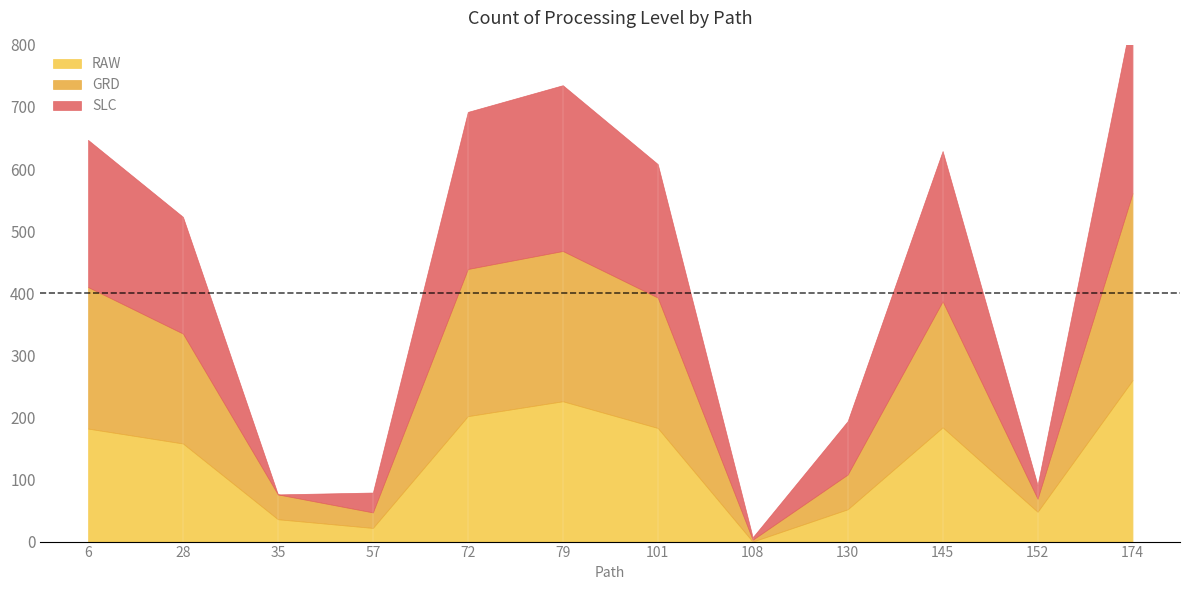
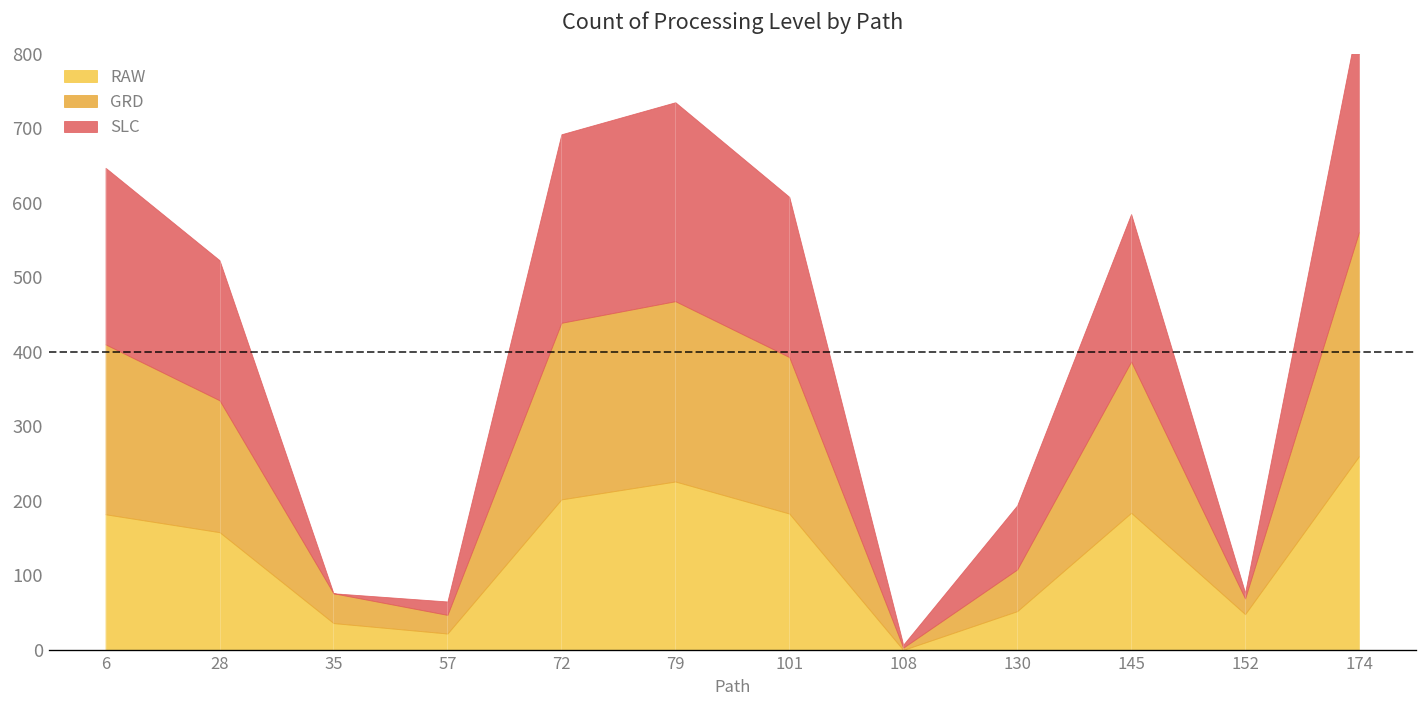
SLC, 57: 30 -> 20
SLC, 145: 240 -> 200
SLC, 152: 20 -> 10
